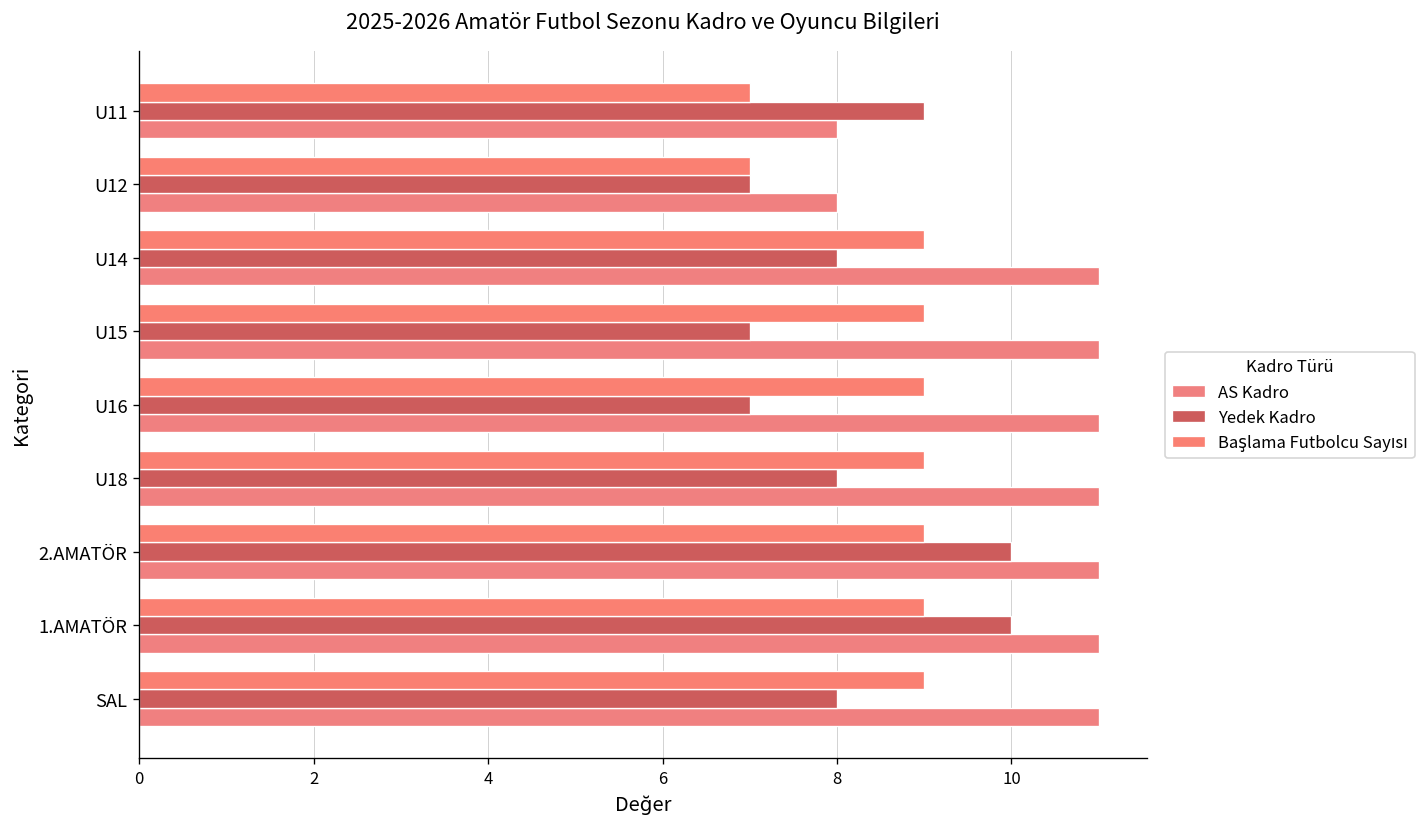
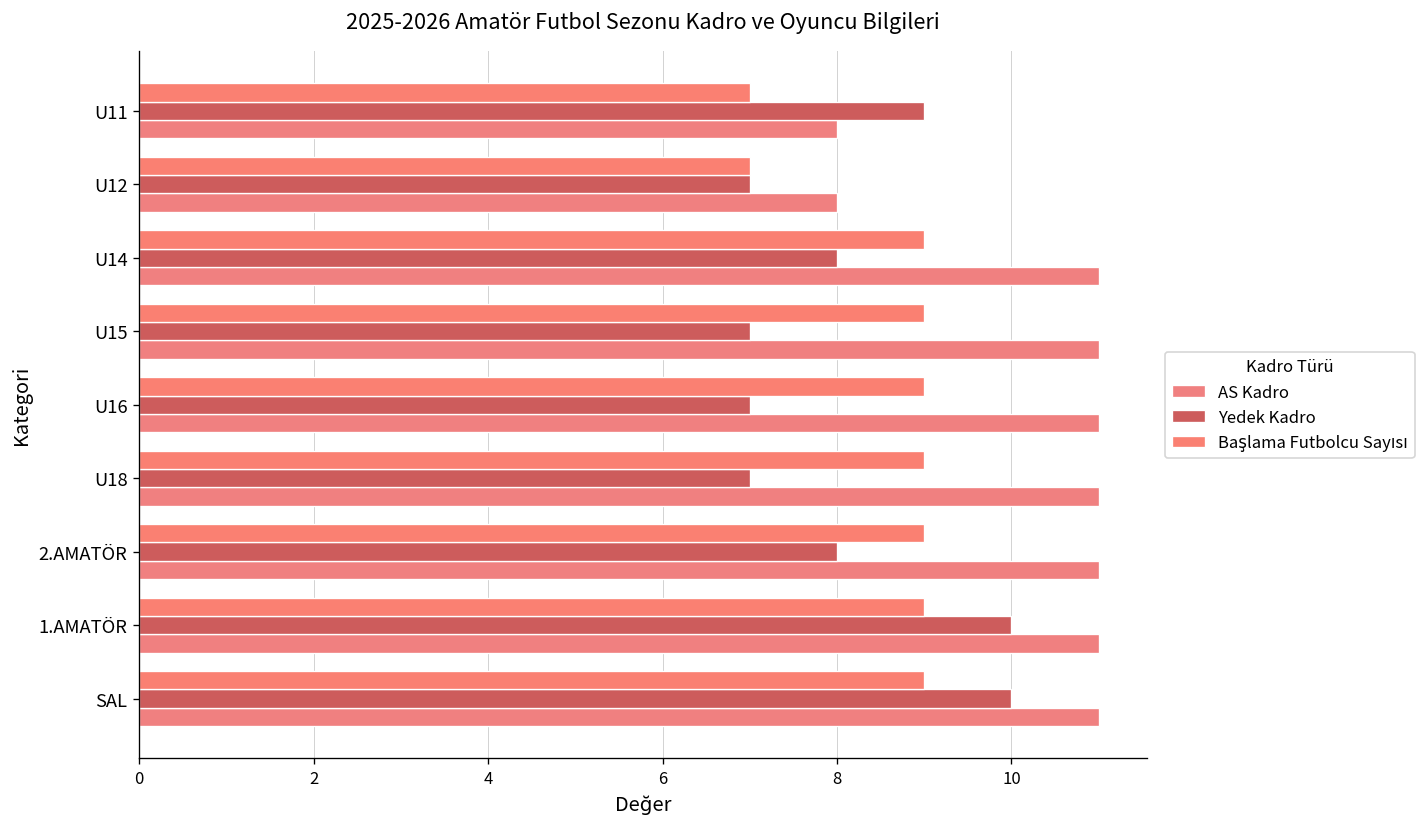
Yedek Kadro, U18: 8 -> 7
Yedek Kadro, 2.AMATÖR: 10 -> 8
Yedek Kadro, SAL: 8 -> 10
